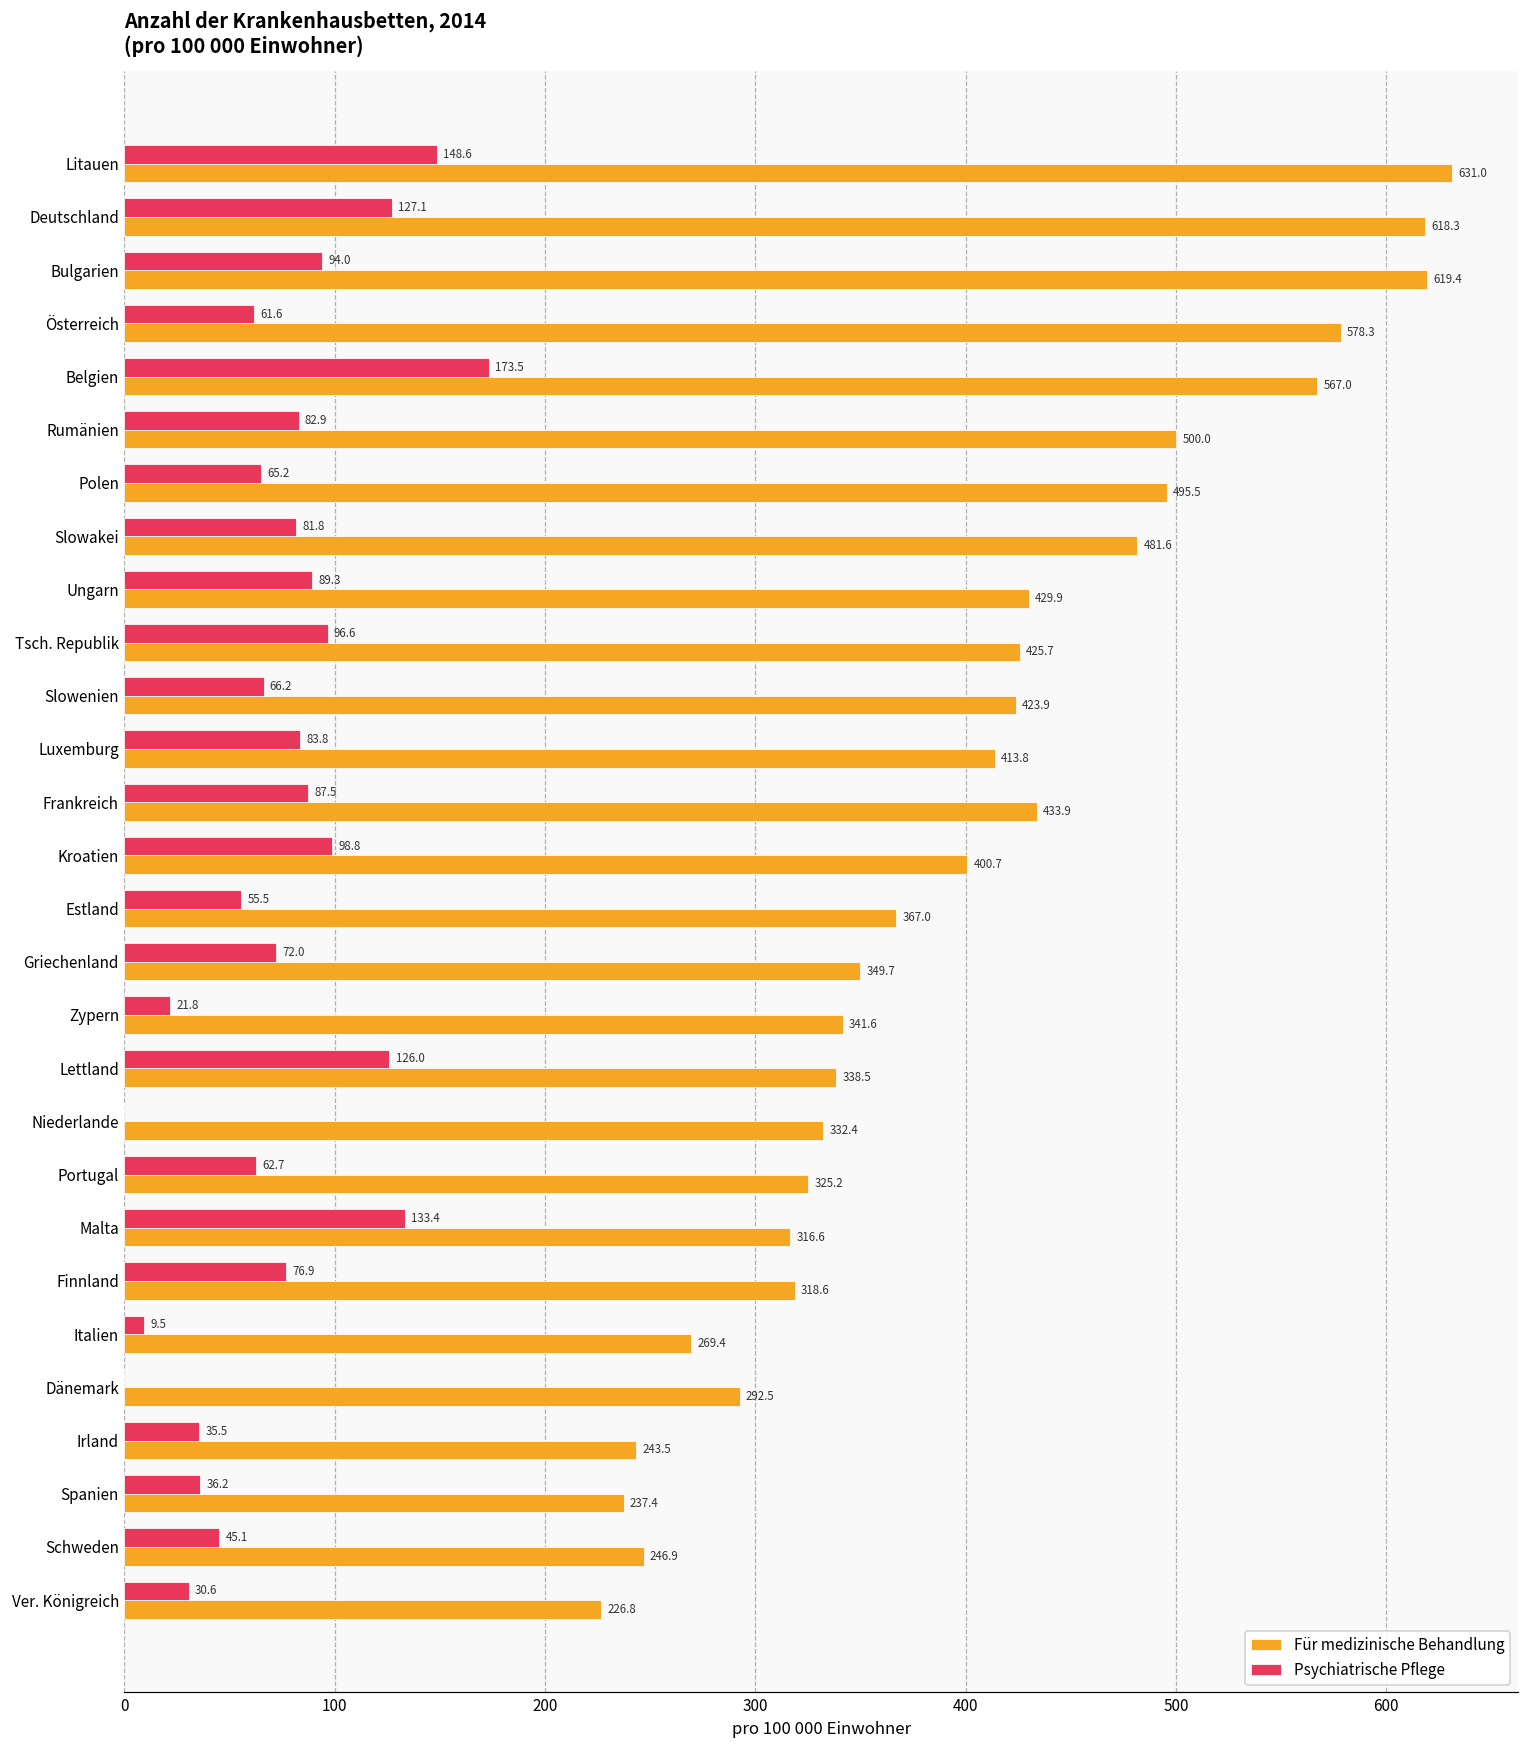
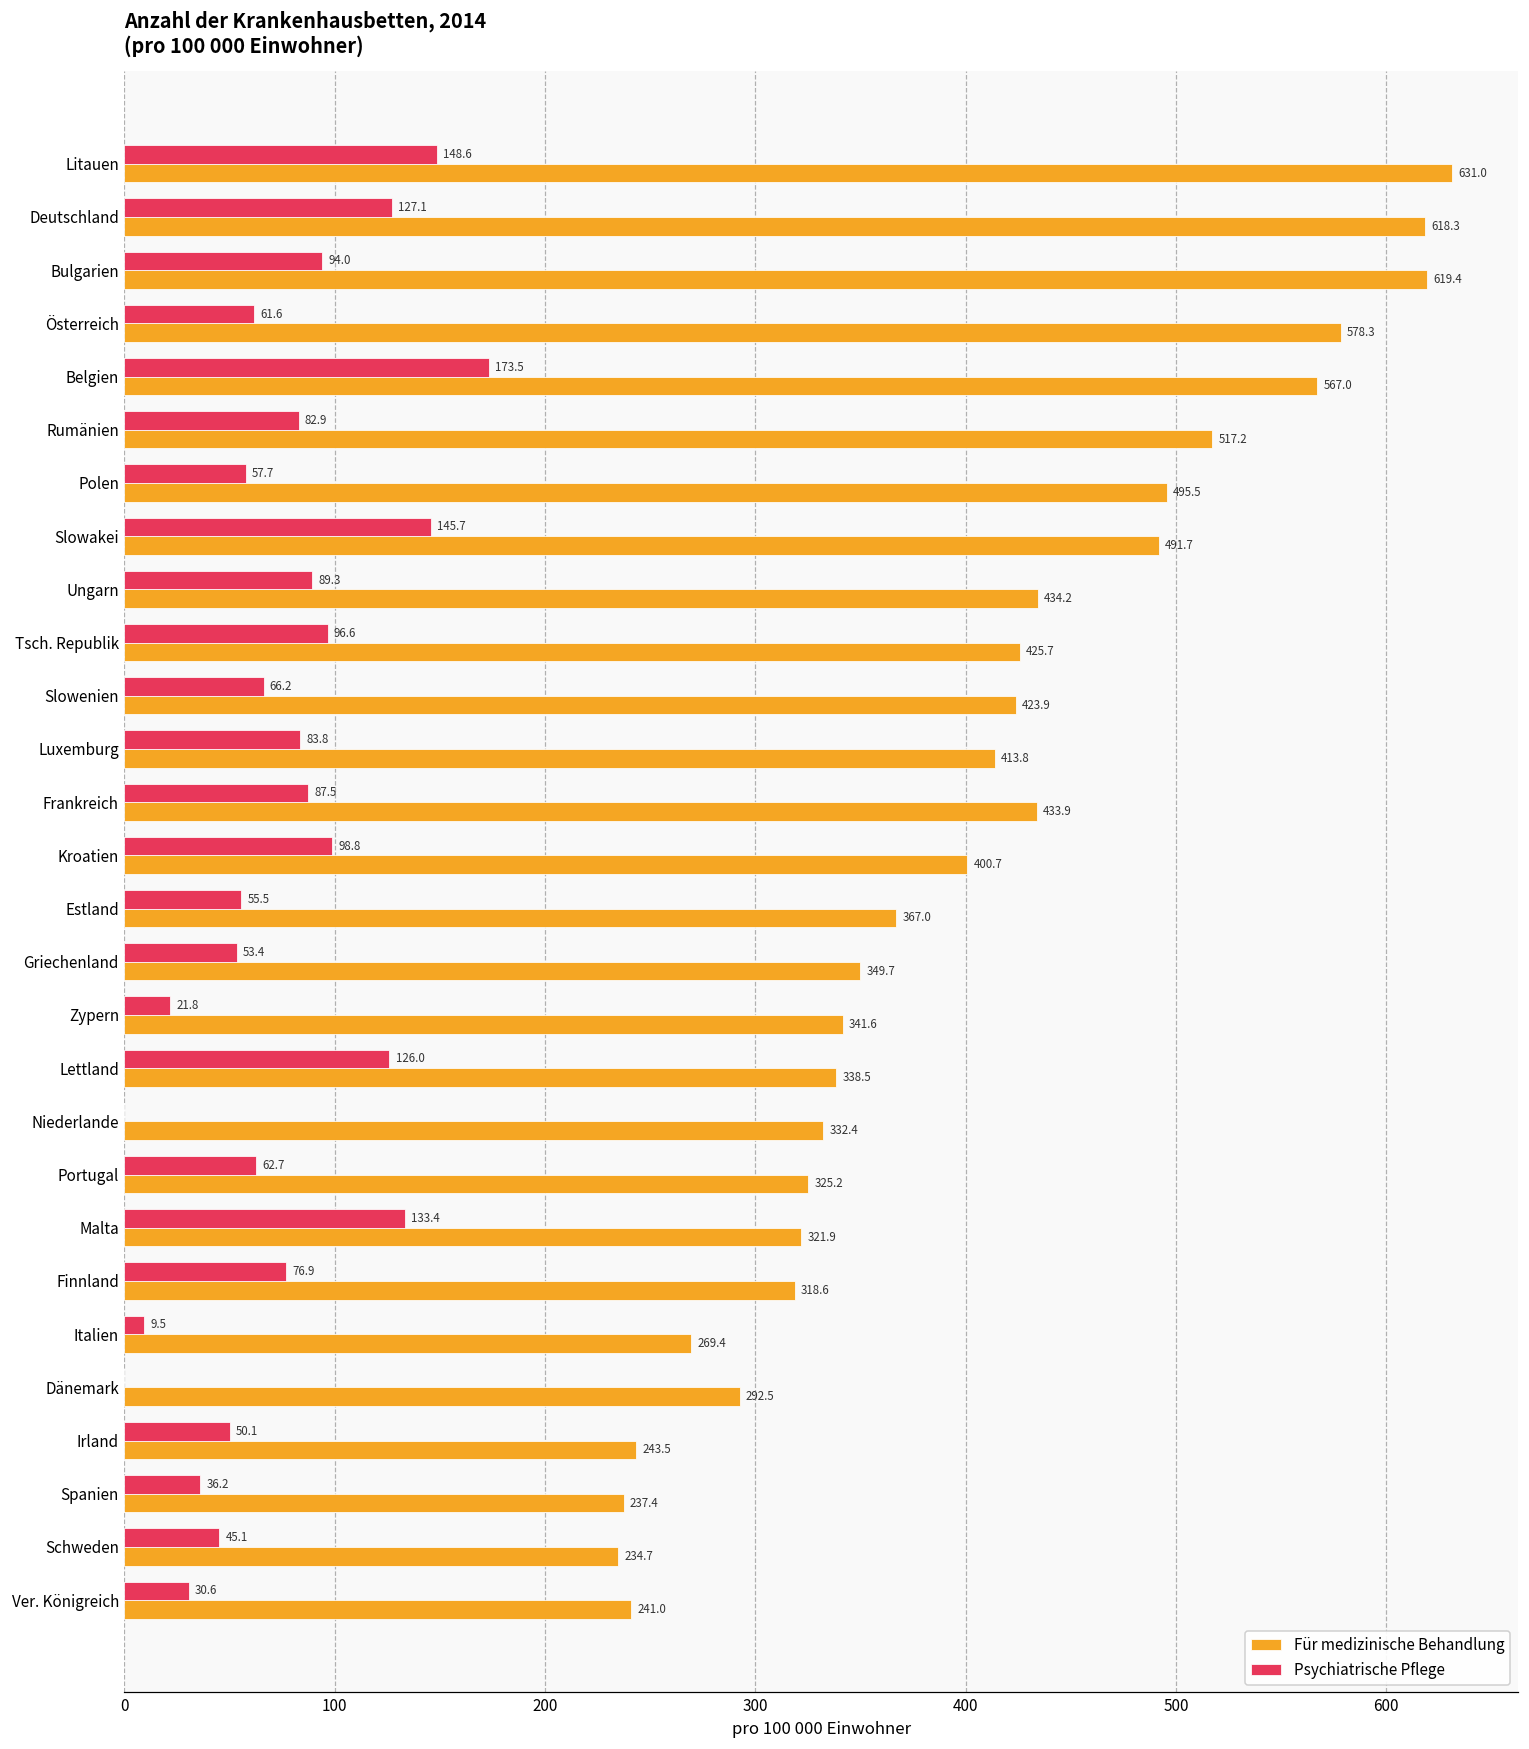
Für medizinische Behandlung, Rumänien: 500.0 -> 517.2
Psychiatrische Pflege, Polen: 65.2 -> 57.7
Psychiatrische Pflege, Slowakei: 81.8 -> 145.7
Für medizinische Behandlung, Slowakei: 481.6 -> 491.7
Für medizinische Behandlung, Ungarn: 429.9 -> 434.2
Psychiatrische Pflege, Griechenland: 72.0 -> 53.4
Für medizinische Behandlung, Malta: 316.6 -> 321.9
Psychiatrische Pflege, Irland: 35.5 -> 50.1
Für medizinische Behandlung, Schweden: 246.9 -> 234.7
Für medizinische Behandlung, Ver. Königreich: 226.8 -> 241.0
